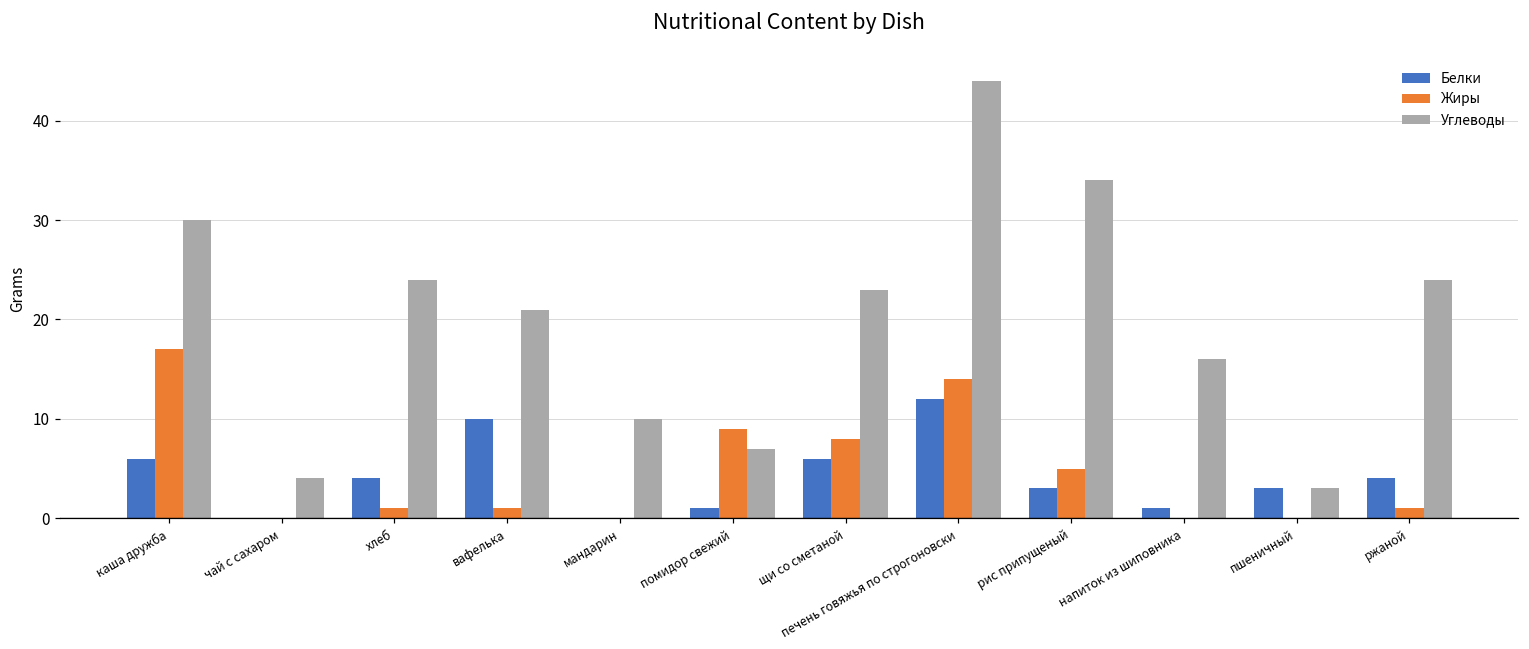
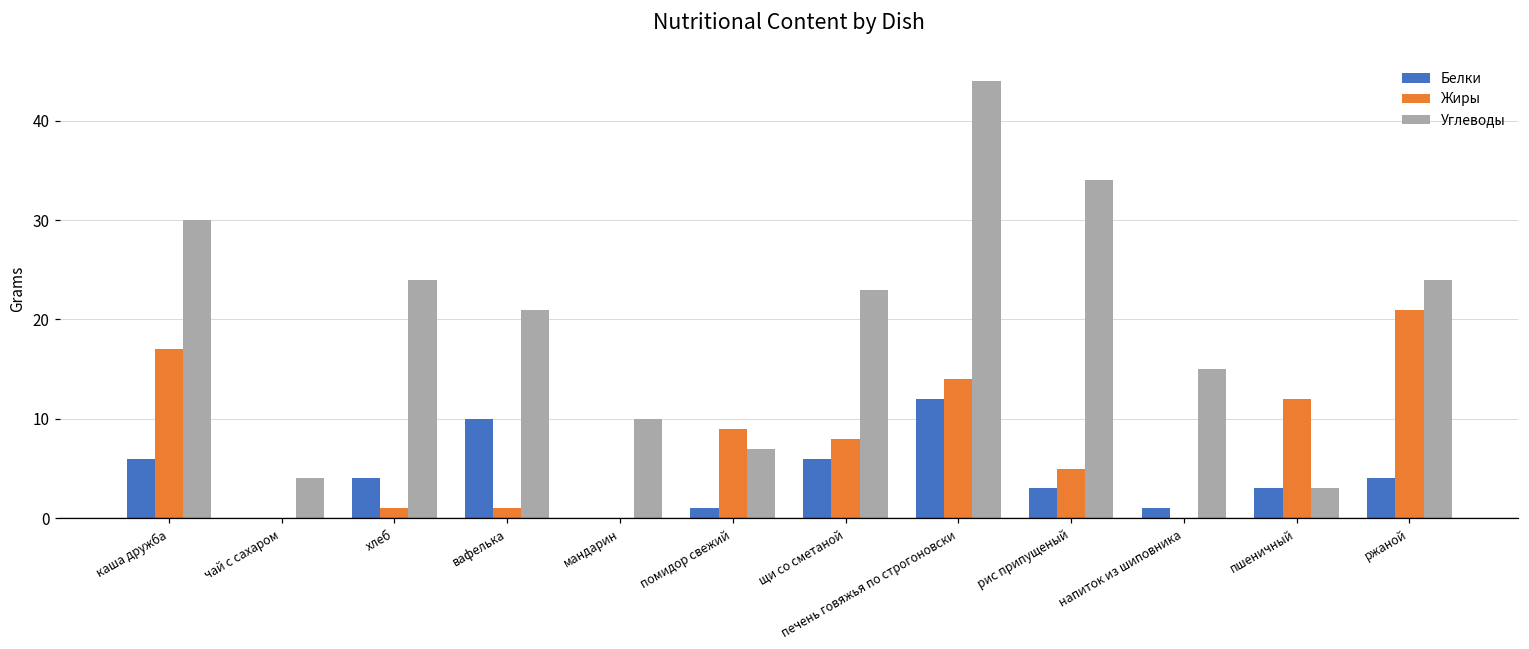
Углеводы, напиток из шиповника: 16 -> 15
Жиры, пшеничный: 0 -> 12
Жиры, ржаной: 1 -> 21
